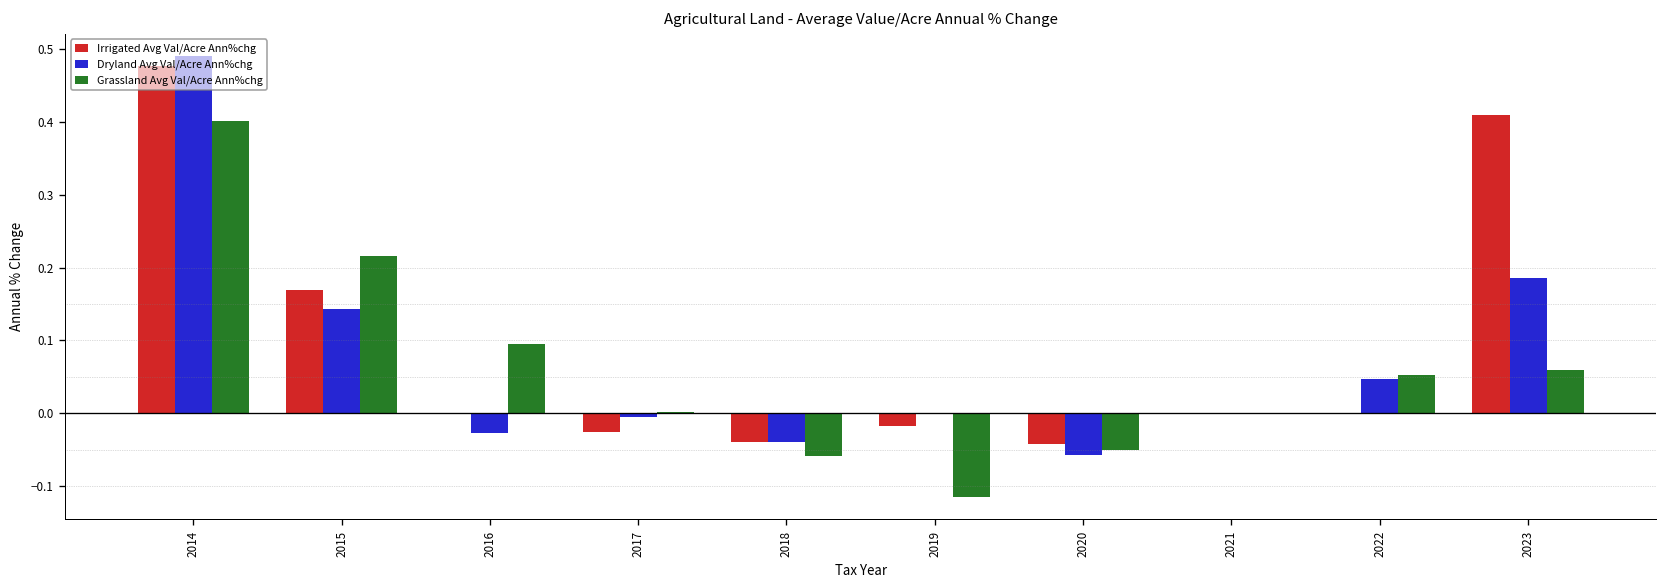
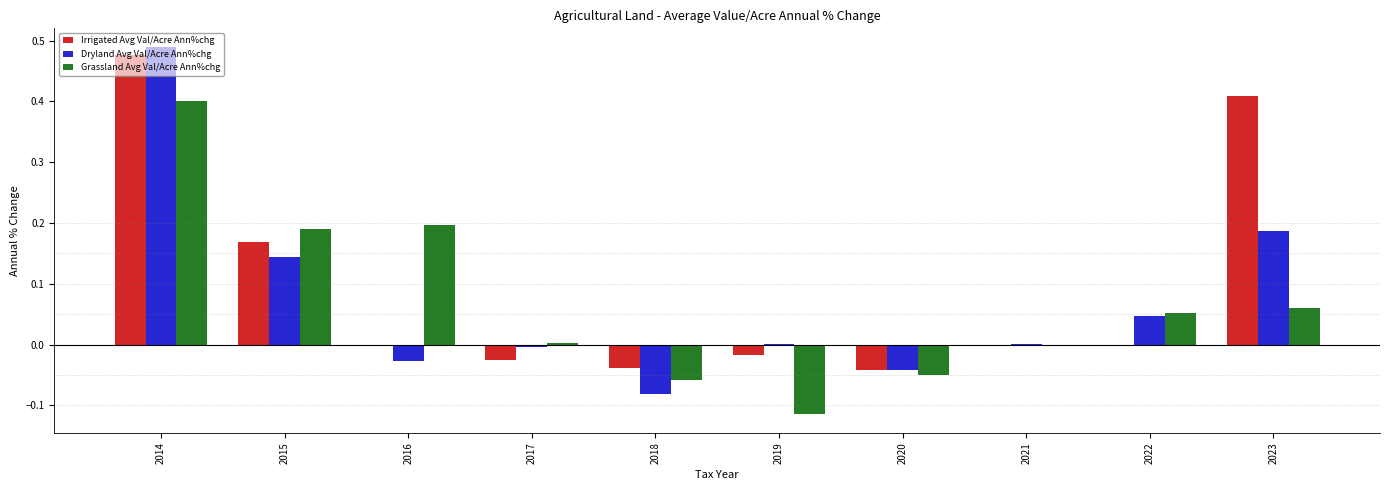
Grassland Avg Val/Acre Ann%chg, 2015: 0.22 -> 0.19
Grassland Avg Val/Acre Ann%chg, 2016: 0.10 -> 0.20
Dryland Avg Val/Acre Ann%chg, 2018: -0.04 -> -0.08
Dryland Avg Val/Acre Ann%chg, 2020: -0.06 -> -0.04
